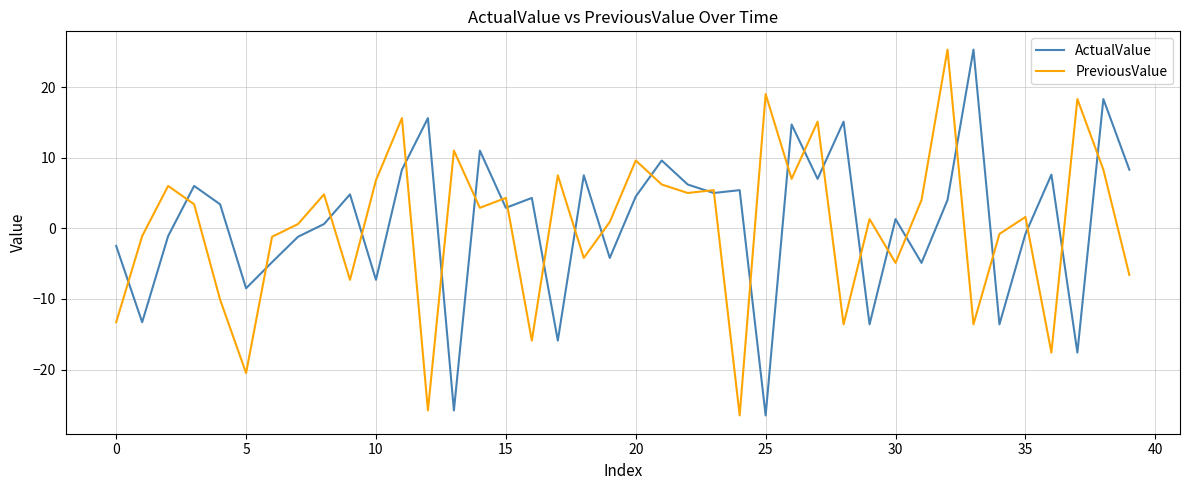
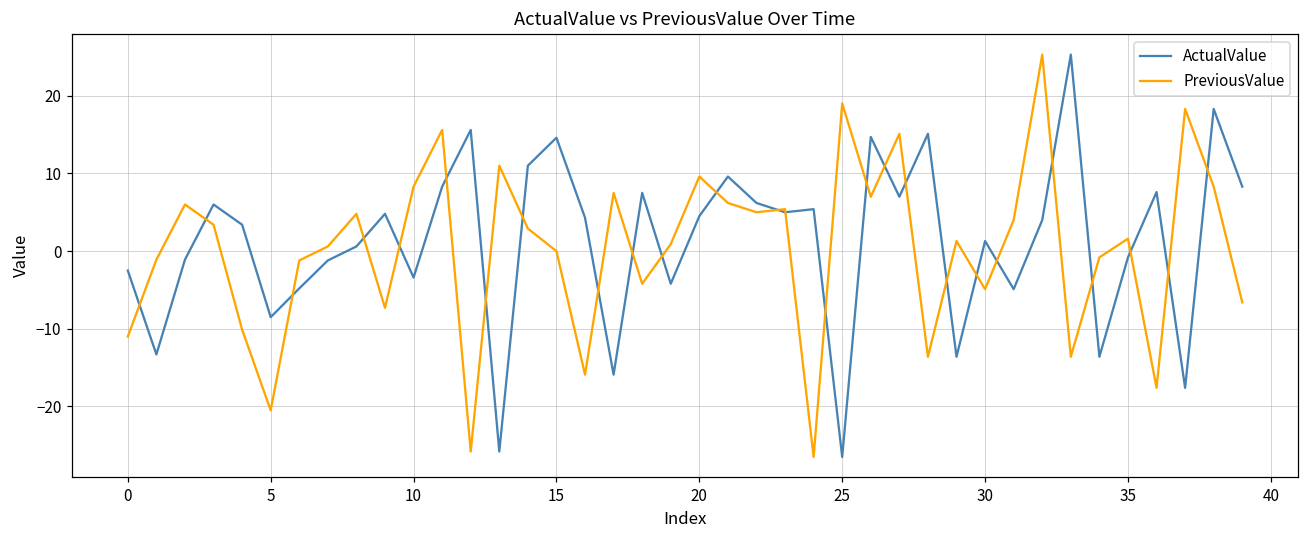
PreviousValue, 0: -13 -> -11
ActualValue, 10: -7 -> -3
PreviousValue, 10: 7 -> 8
ActualValue, 15: 3 -> 15
PreviousValue, 15: 4 -> 0
